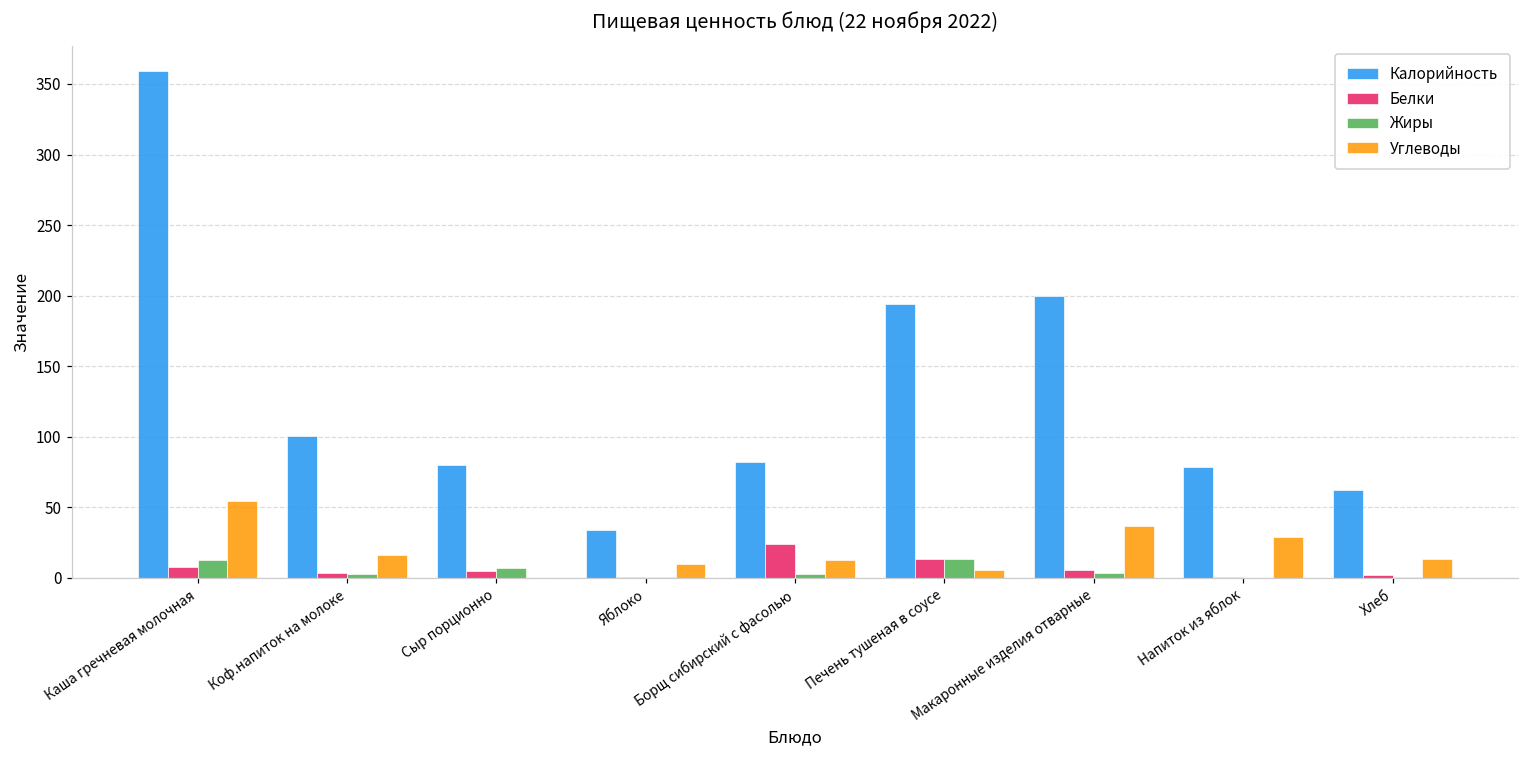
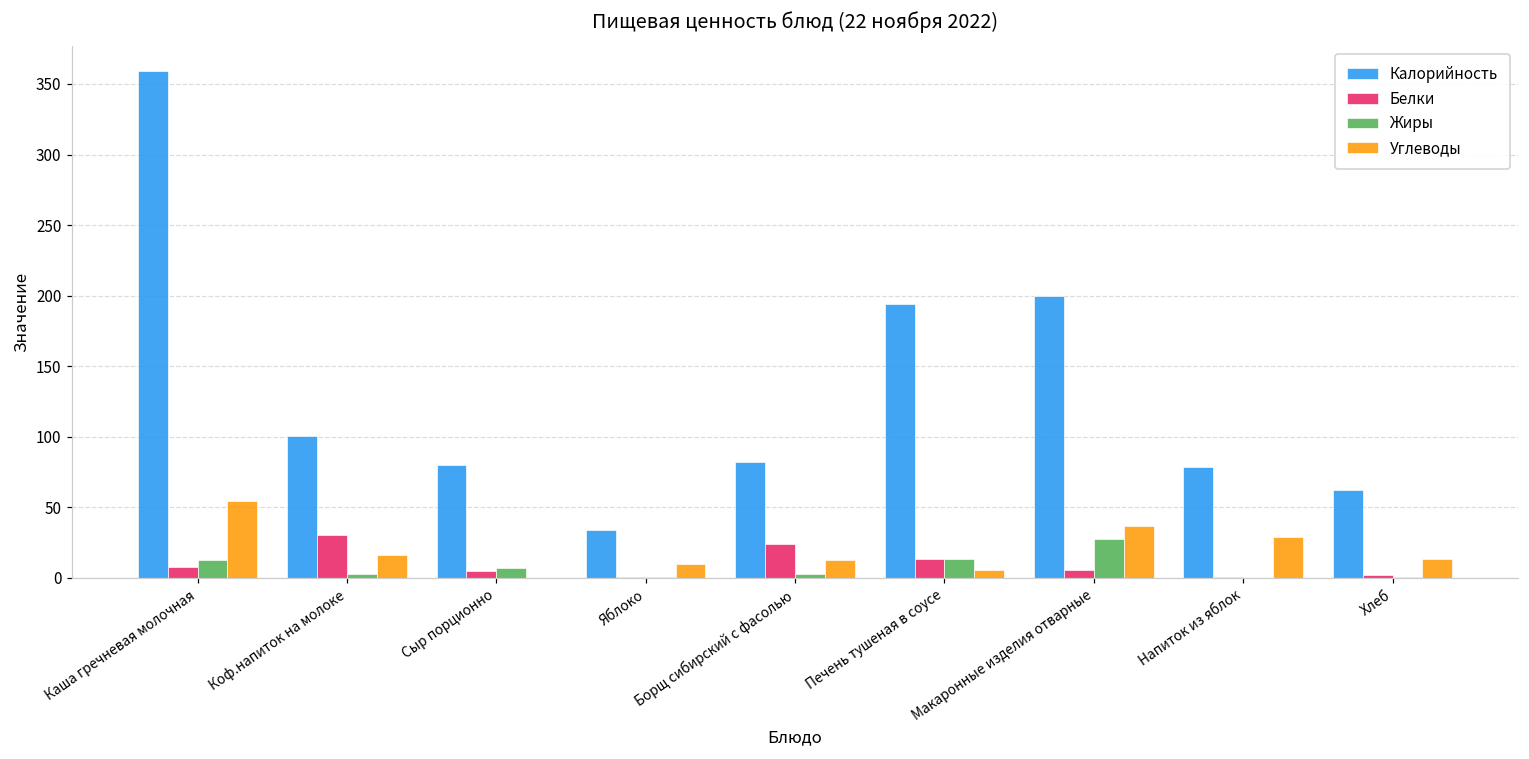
Белки, Коф.напиток на молоке: 3 -> 30
Жиры, Макаронные изделия отварные: 3 -> 27
